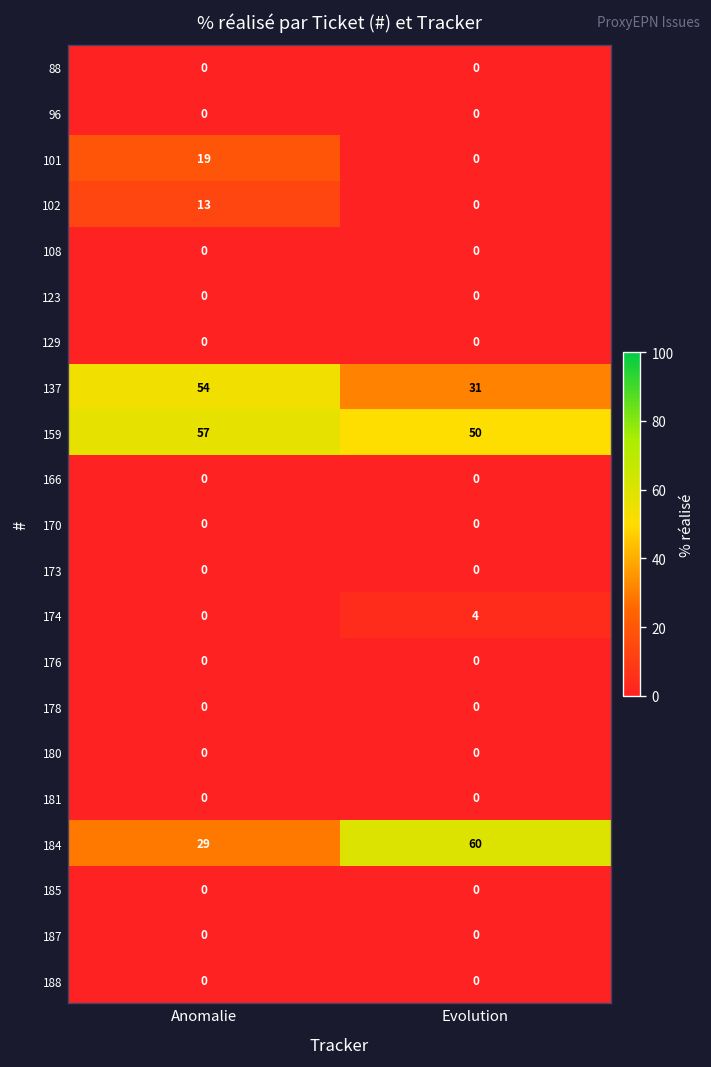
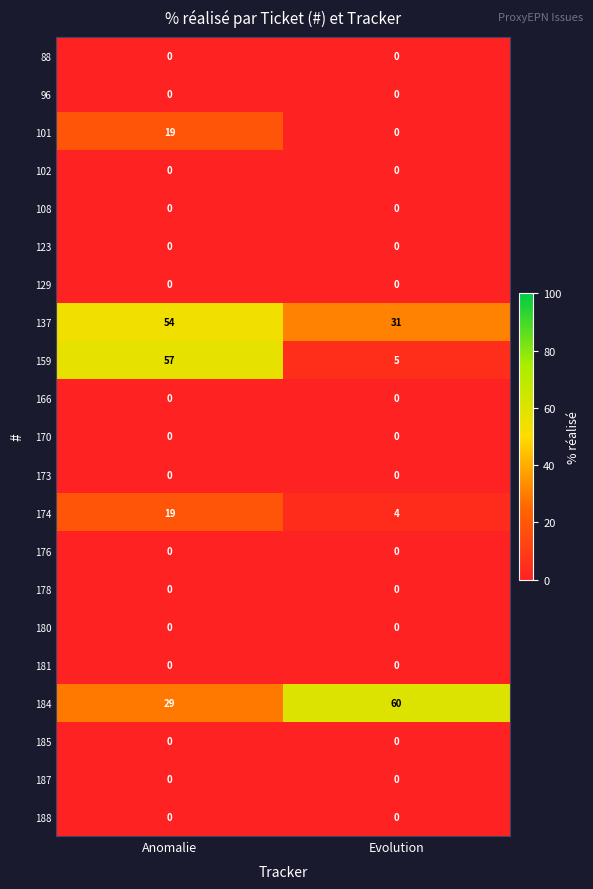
102, Anomalie: 13 -> 0
159, Evolution: 50 -> 5
174, Anomalie: 0 -> 19
